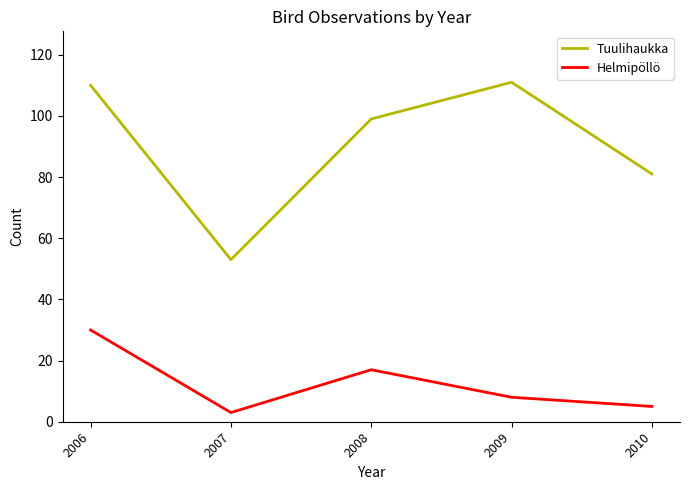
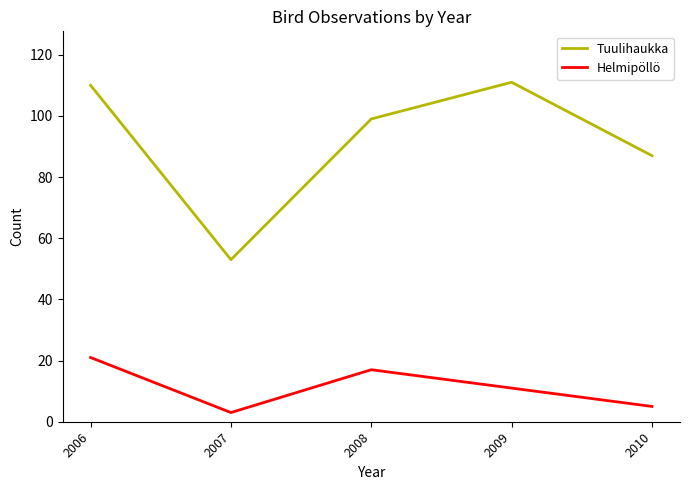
Helmipöllö, 2006: 30 -> 21
Helmipöllö, 2009: 8 -> 11
Tuulihaukka, 2010: 81 -> 87
